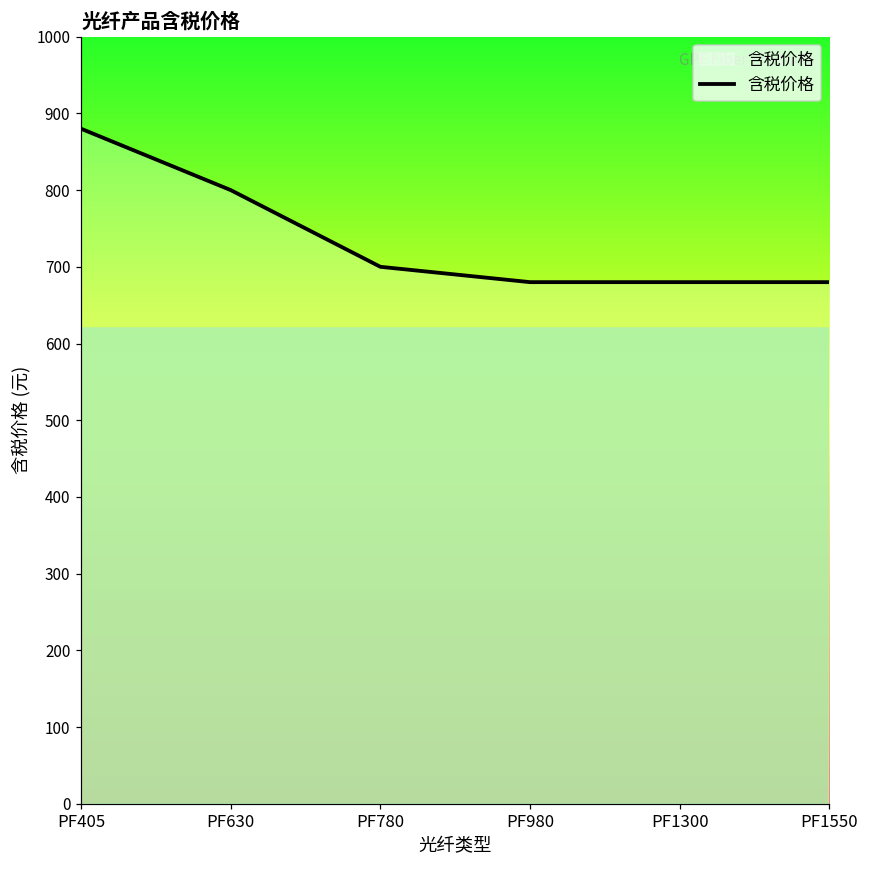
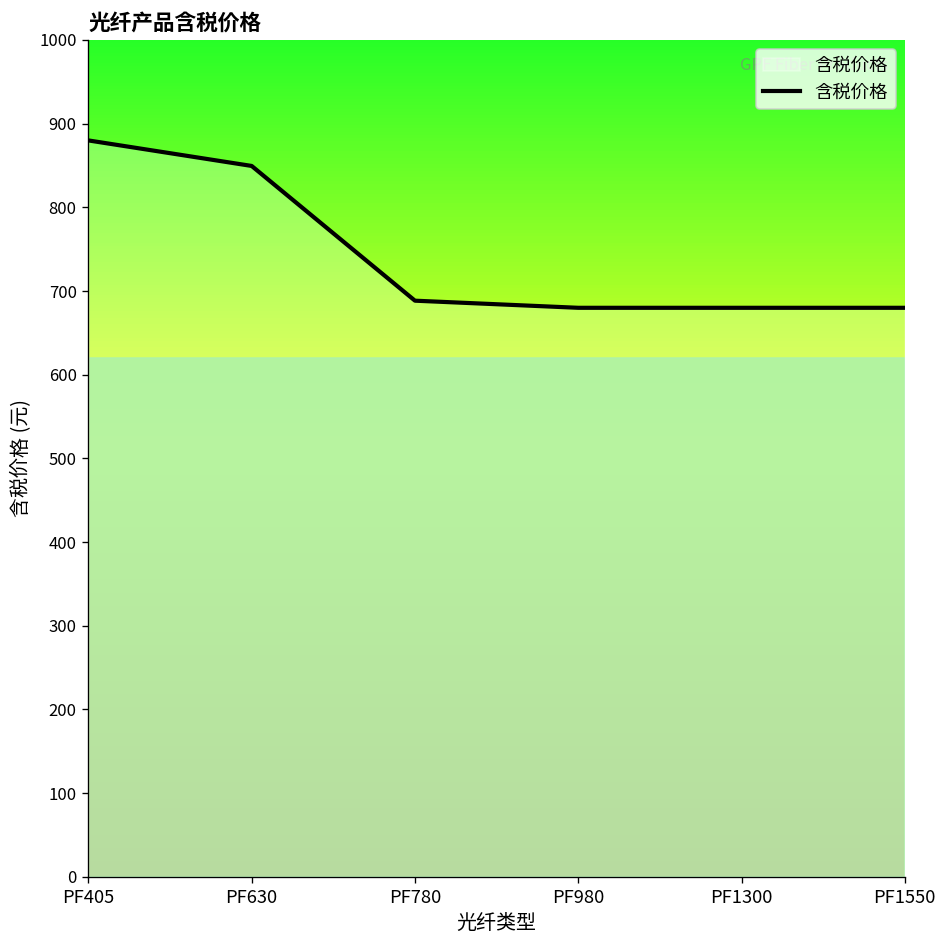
PF630: 800 -> 850
PF780: 700 -> 690
